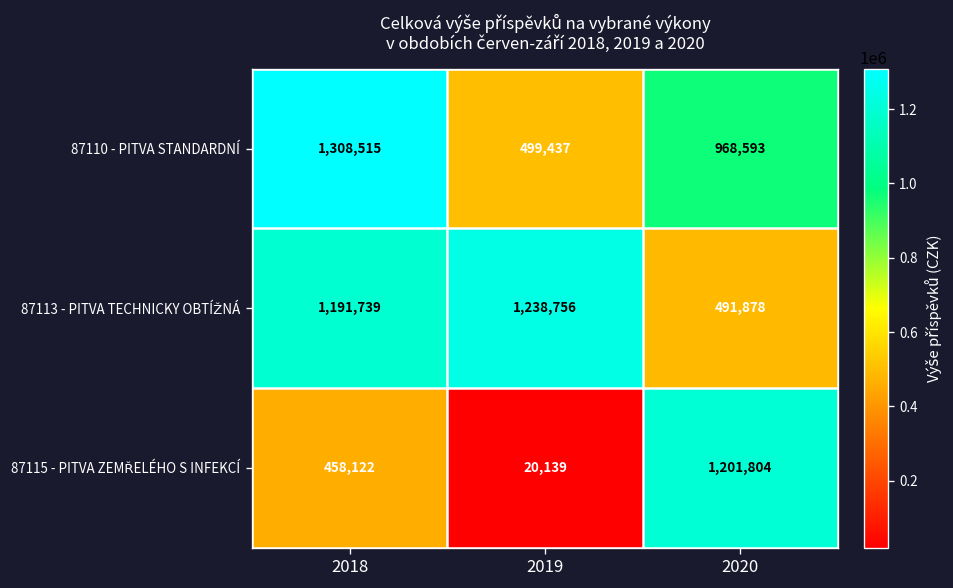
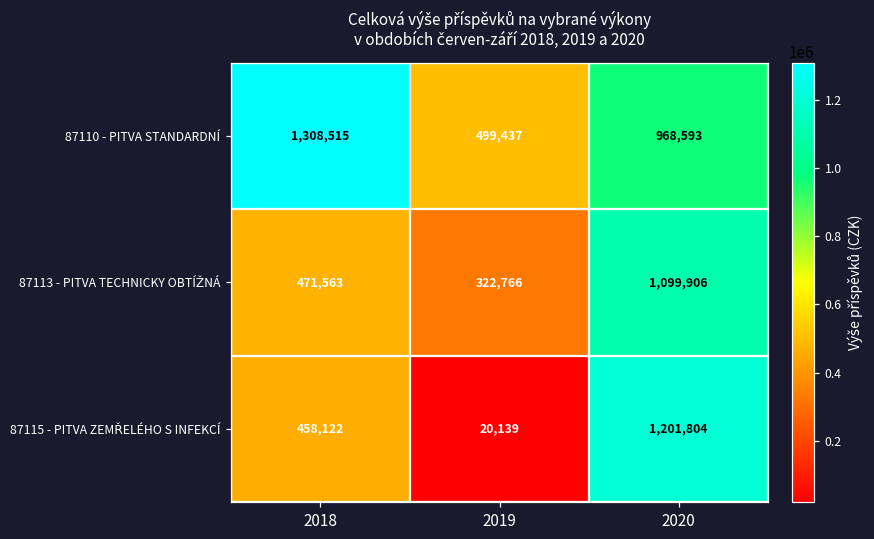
87113 - PITVA TECHNICKY OBTÍŽNÁ, 2018: 1,191,739 -> 471,563
87113 - PITVA TECHNICKY OBTÍŽNÁ, 2019: 1,238,756 -> 322,766
87113 - PITVA TECHNICKY OBTÍŽNÁ, 2020: 491,878 -> 1,099,906
